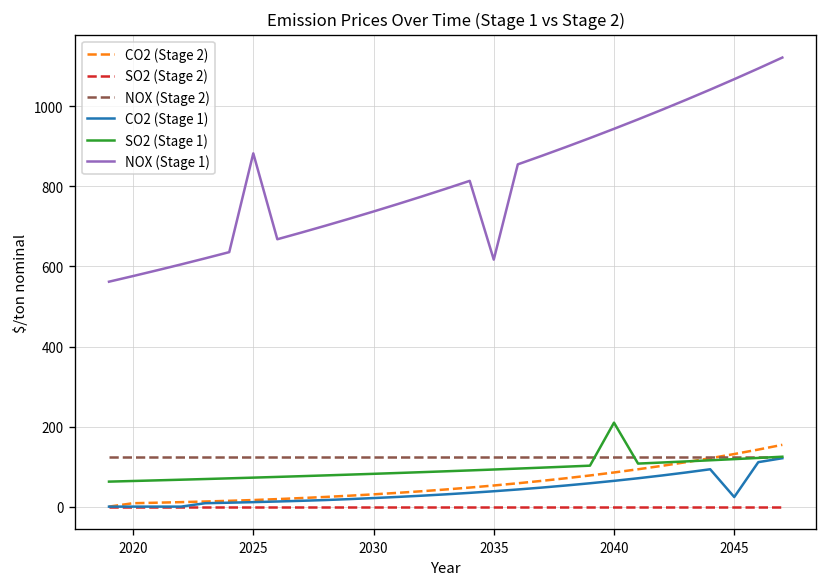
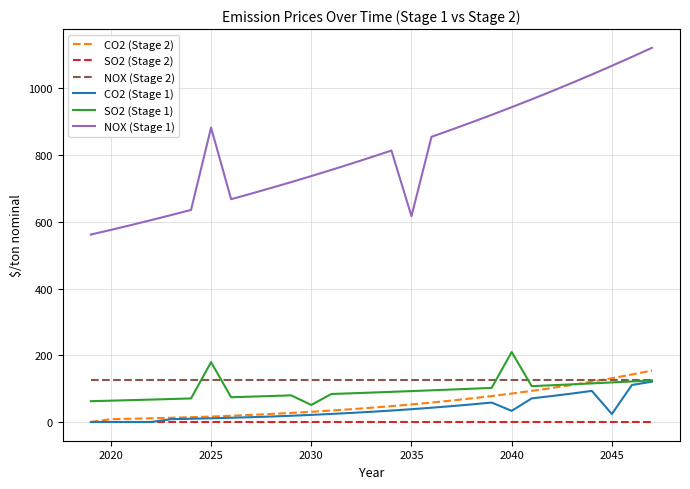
SO2 (Stage 1), 2025: 70 -> 180
SO2 (Stage 1), 2030: 80 -> 50
CO2 (Stage 1), 2040: 60 -> 30
